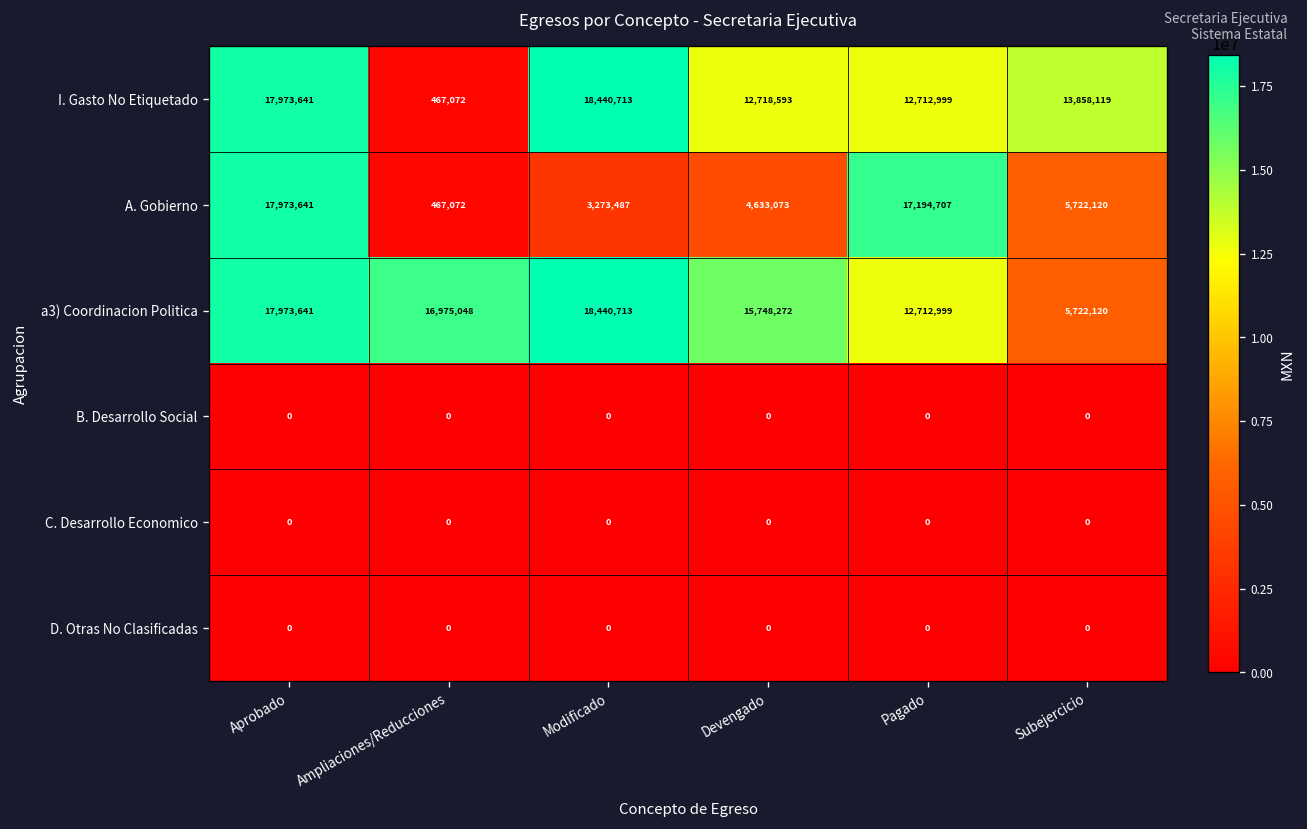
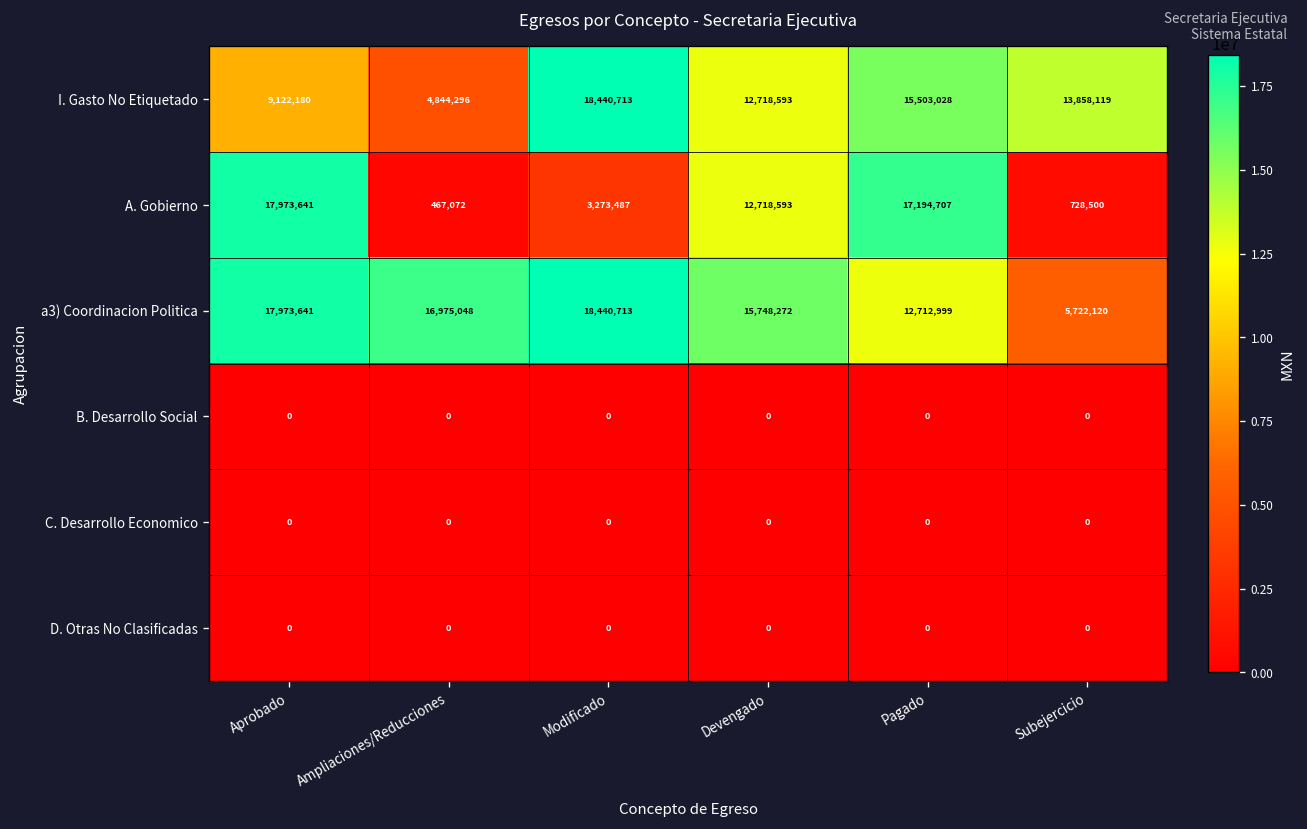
I. Gasto No Etiquetado, Aprobado: 17,973,641 -> 9,122,180
I. Gasto No Etiquetado, Ampliaciones/Reducciones: 467,072 -> 4,844,296
I. Gasto No Etiquetado, Pagado: 12,712,999 -> 15,503,028
A. Gobierno, Devengado: 4,633,073 -> 12,718,593
A. Gobierno, Subejercicio: 5,722,120 -> 728,500
